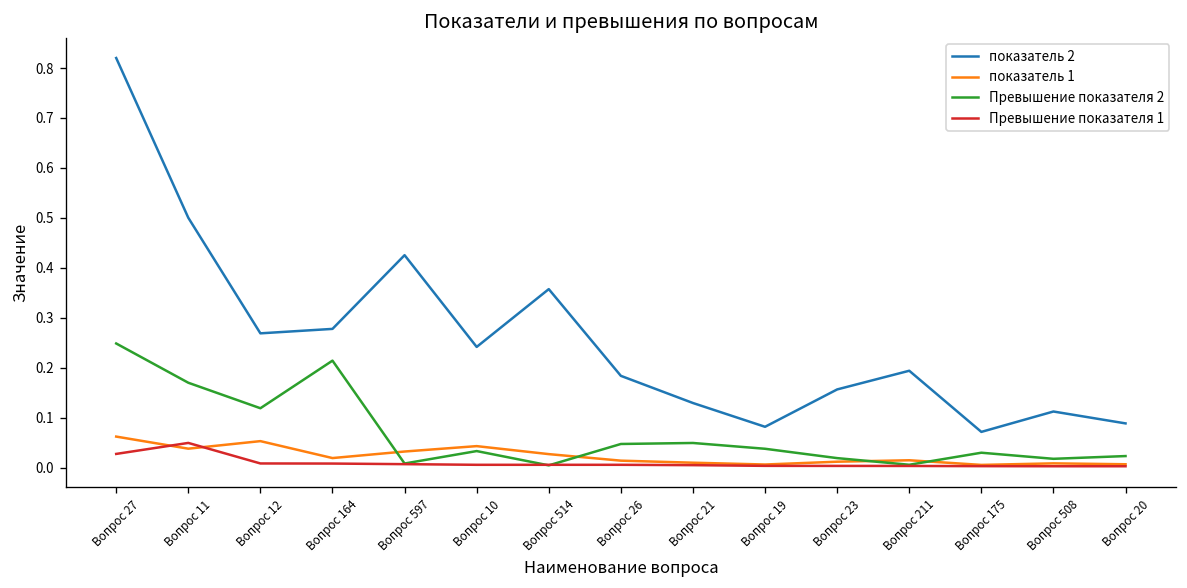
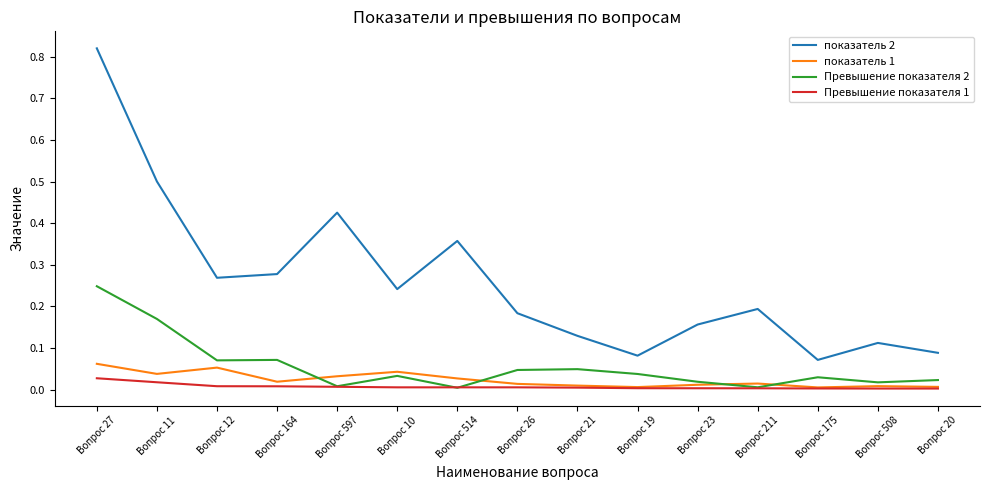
Превышение показателя 1, Вопрос 11: 0.05 -> 0.02
Превышение показателя 2, Вопрос 12: 0.12 -> 0.07
Превышение показателя 2, Вопрос 164: 0.21 -> 0.07
